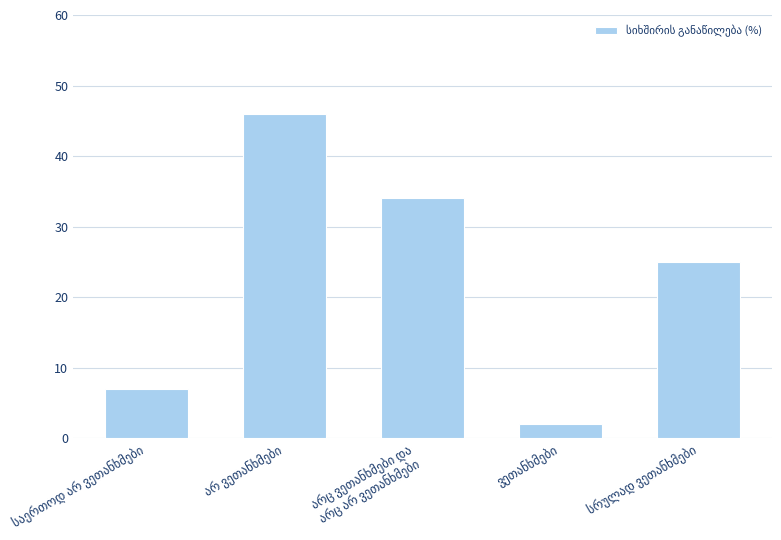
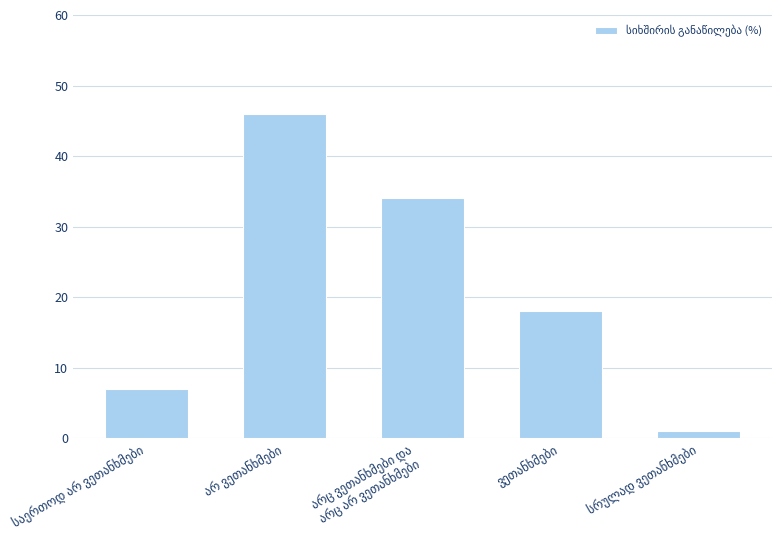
ვეთანხმები: 2 -> 18
სრულად ვეთანხმები: 25 -> 1
